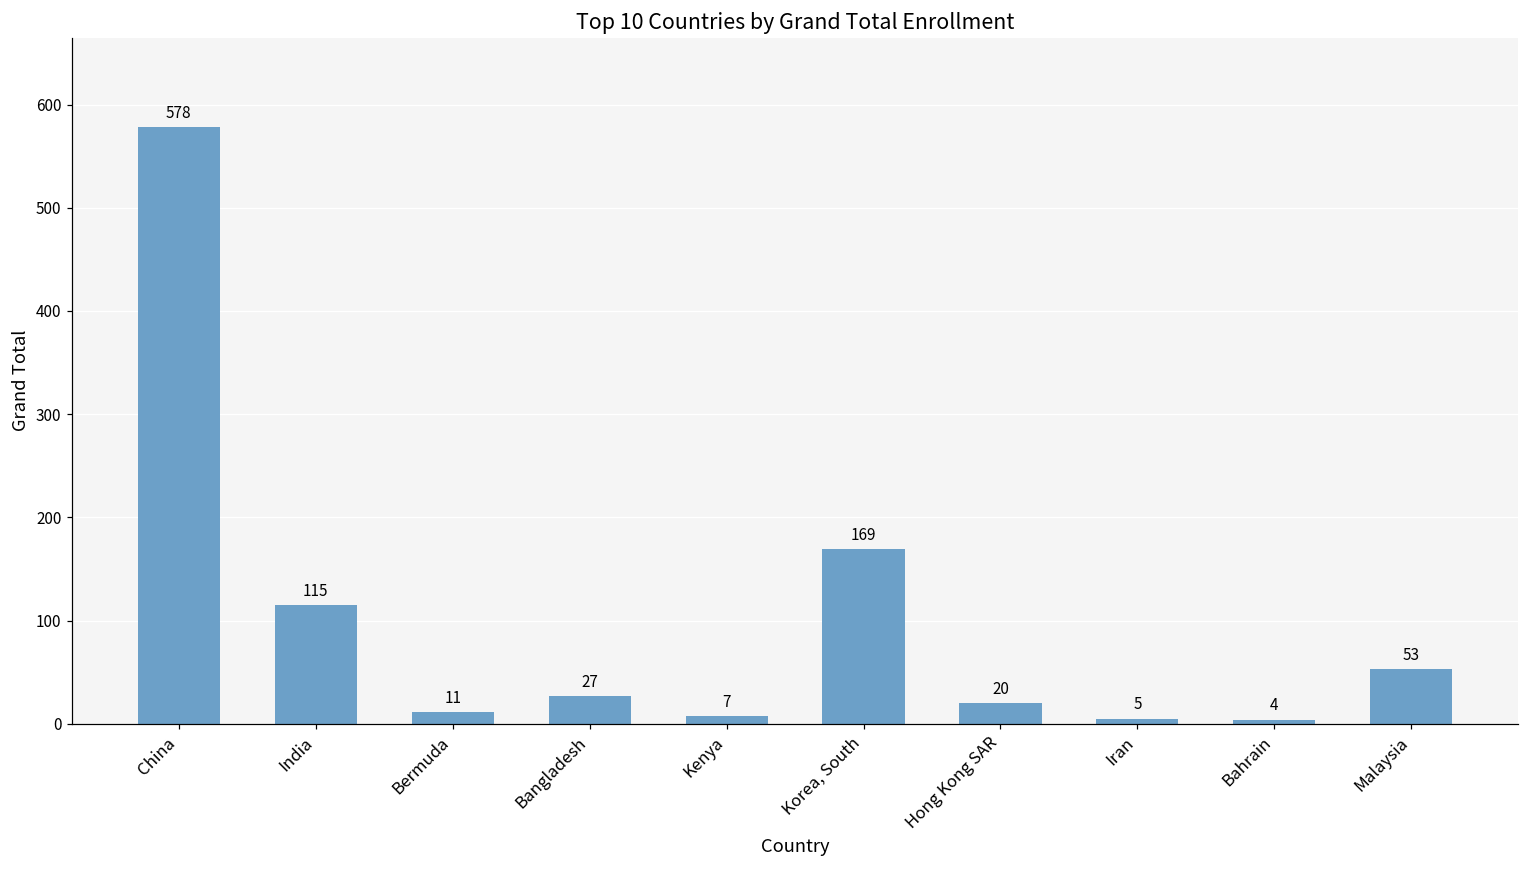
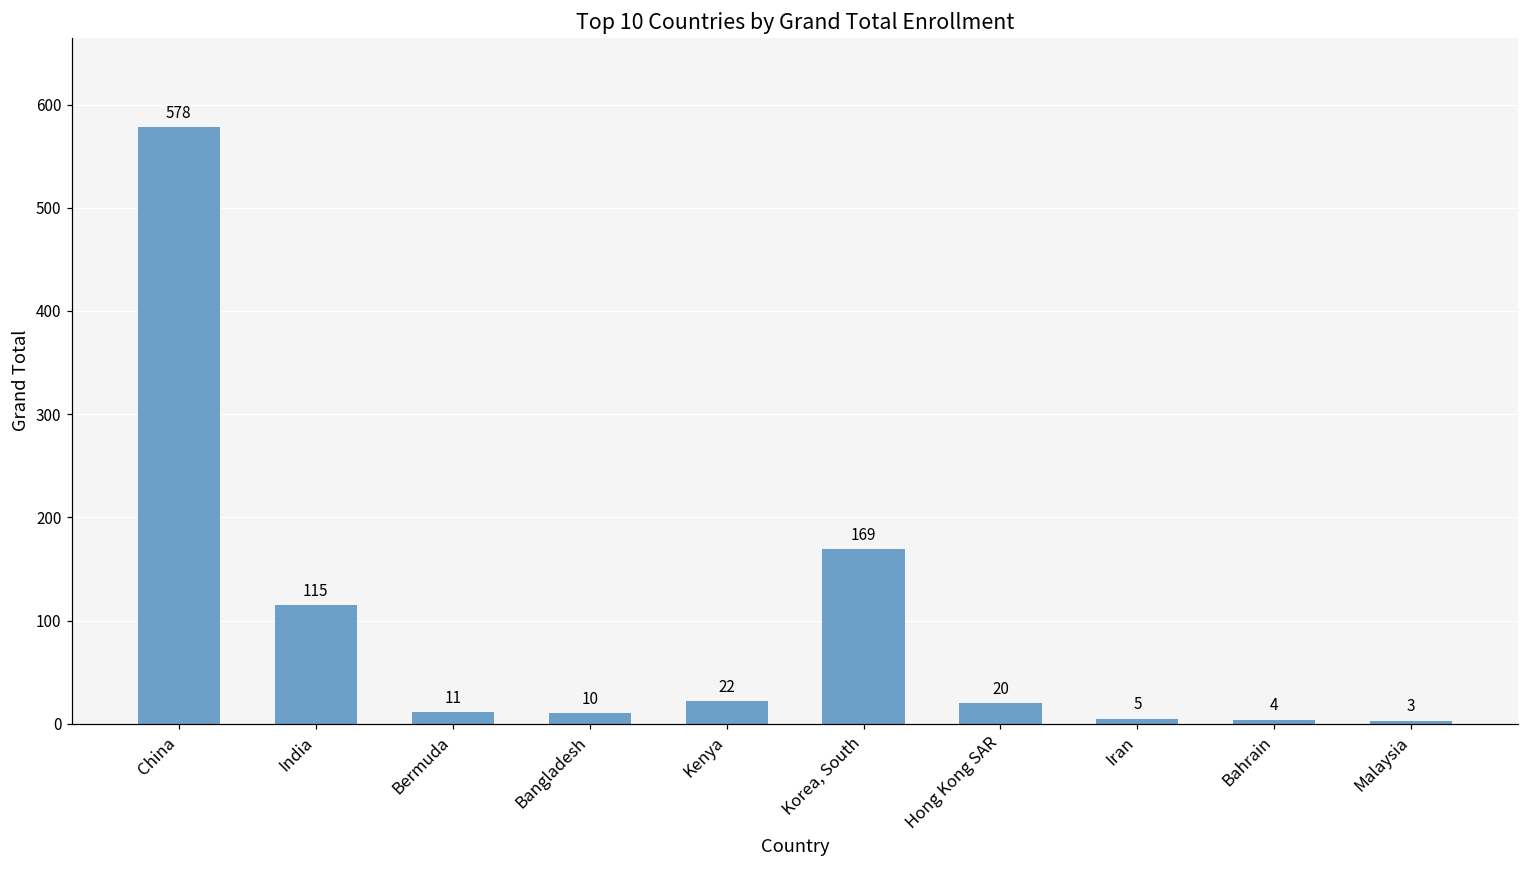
Bangladesh: 27 -> 10
Kenya: 7 -> 22
Malaysia: 53 -> 3
